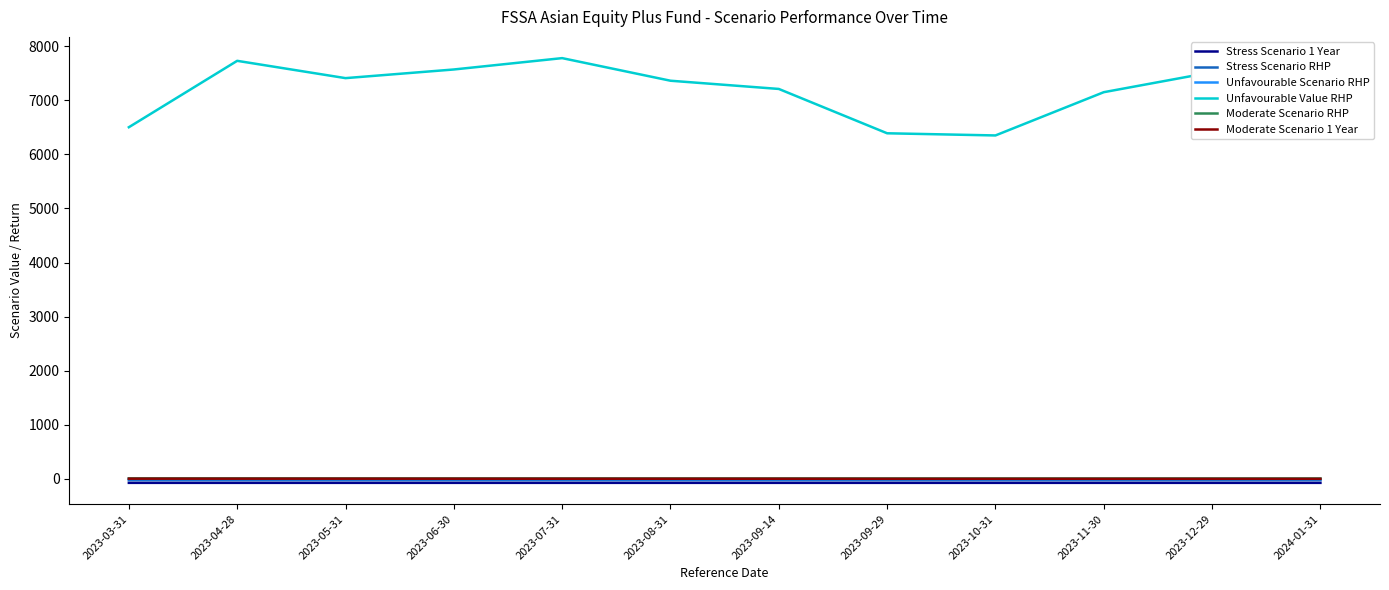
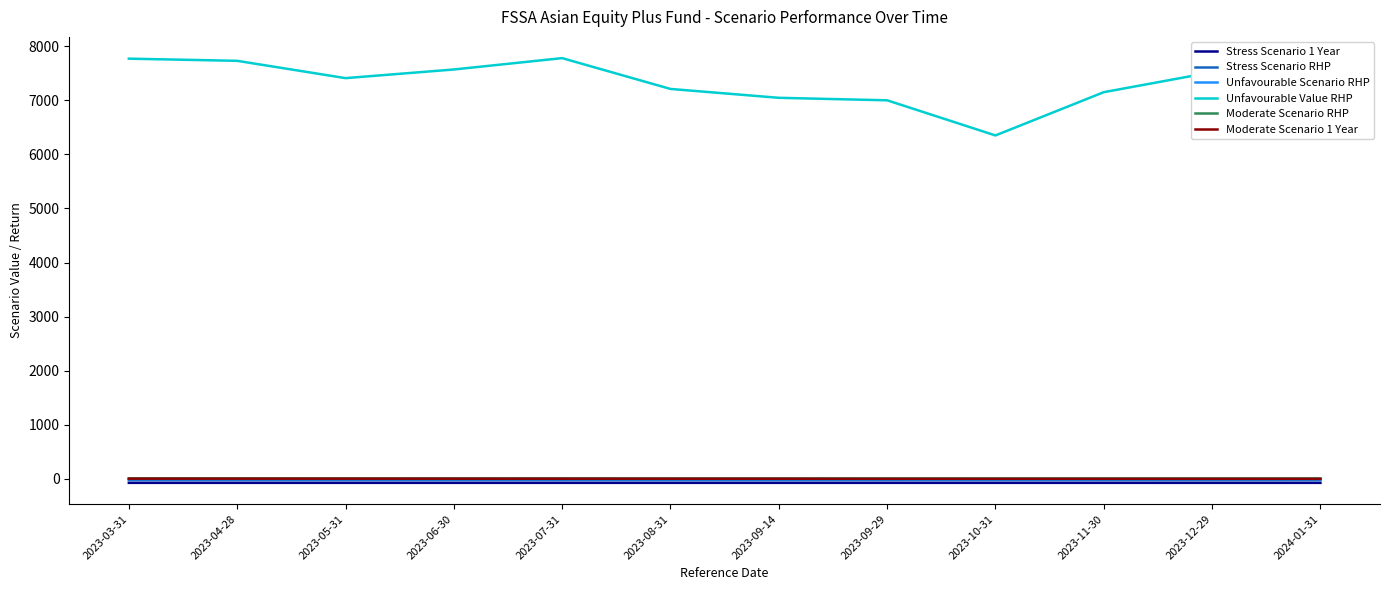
Unfavourable Value RHP, 2023-03-31: 6500 -> 7800
Unfavourable Value RHP, 2023-08-31: 7400 -> 7200
Unfavourable Value RHP, 2023-09-14: 7200 -> 7000
Unfavourable Value RHP, 2023-09-29: 6400 -> 7000
